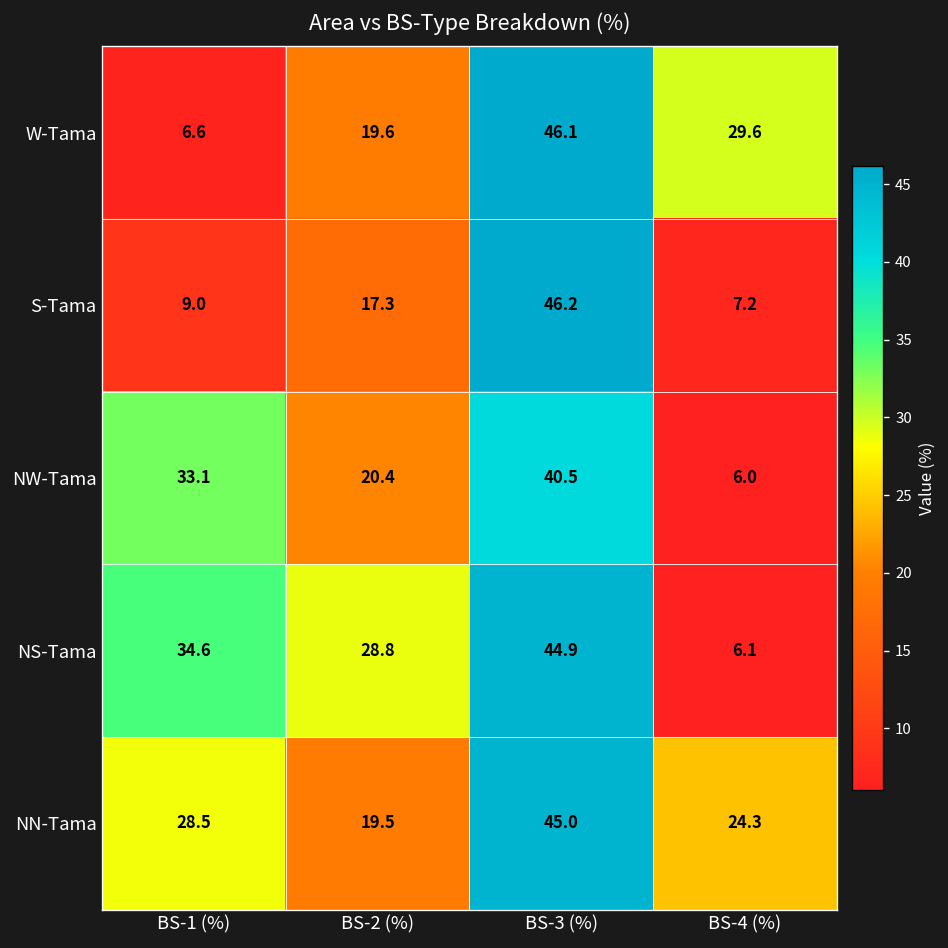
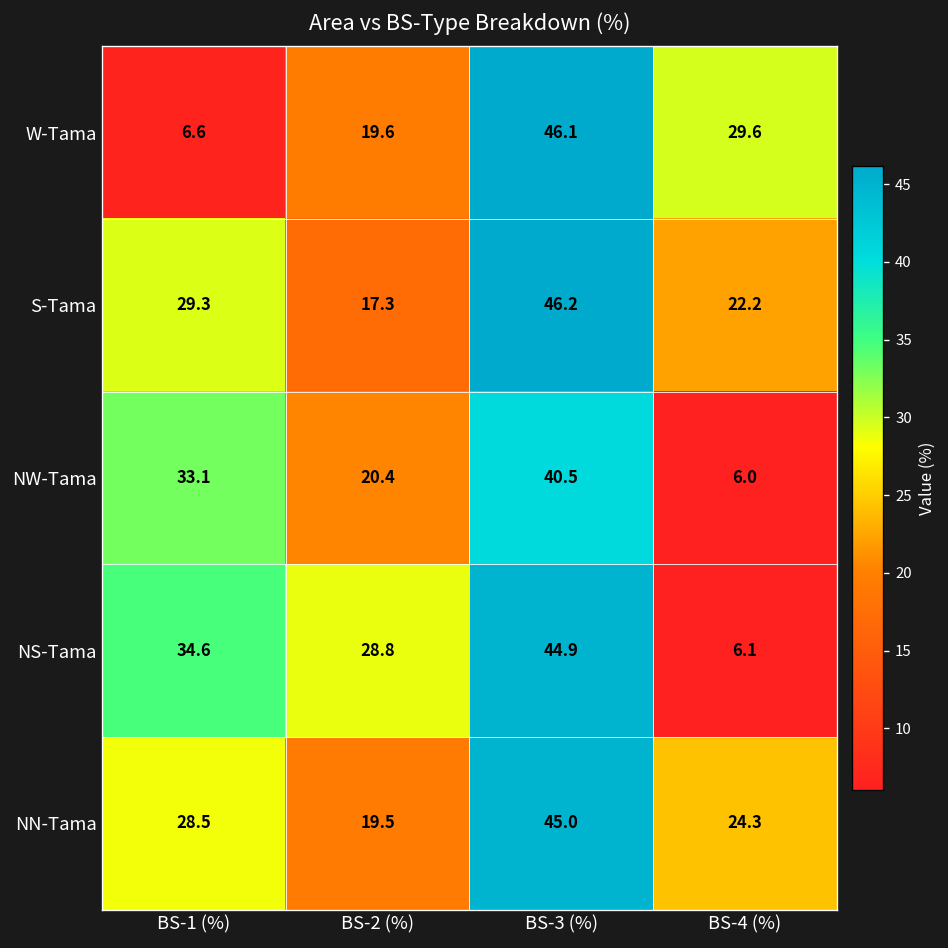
S-Tama, BS-1 (%): 9.0 -> 29.3
S-Tama, BS-4 (%): 7.2 -> 22.2
